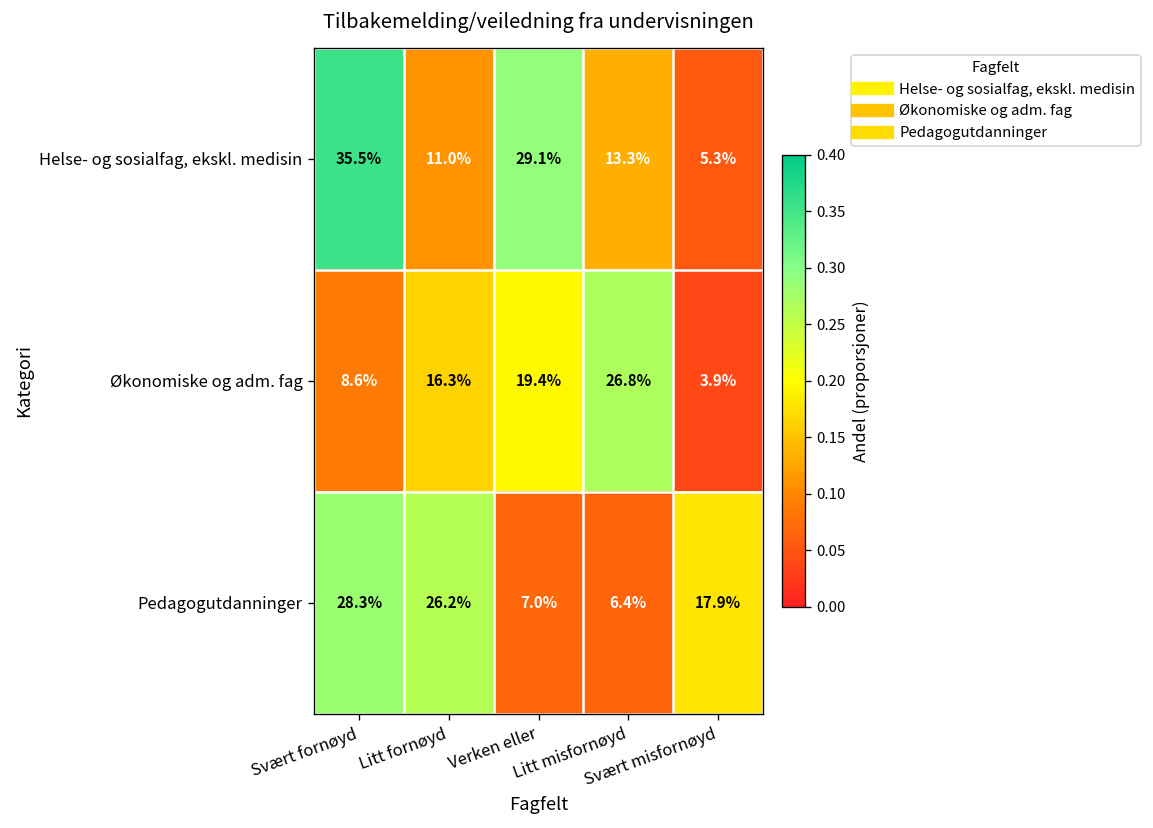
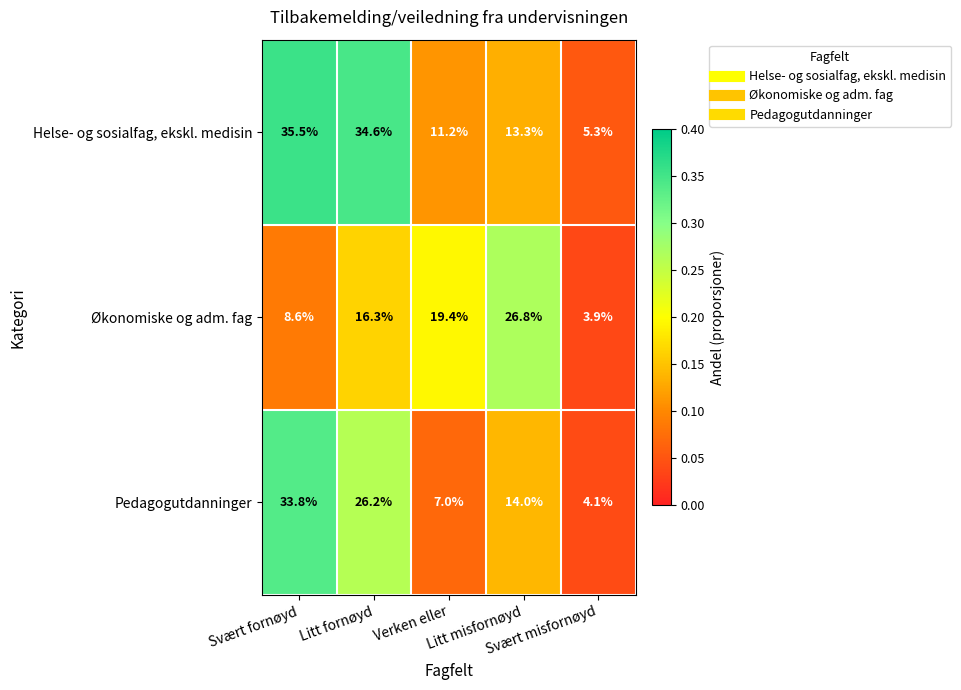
Helse- og sosialfag, ekskl. medisin, Litt fornøyd: 11.0% -> 34.6%
Helse- og sosialfag, ekskl. medisin, Verken eller: 29.1% -> 11.2%
Pedagogutdanninger, Svært fornøyd: 28.3% -> 33.8%
Pedagogutdanninger, Litt misfornøyd: 6.4% -> 14.0%
Pedagogutdanninger, Svært misfornøyd: 17.9% -> 4.1%
